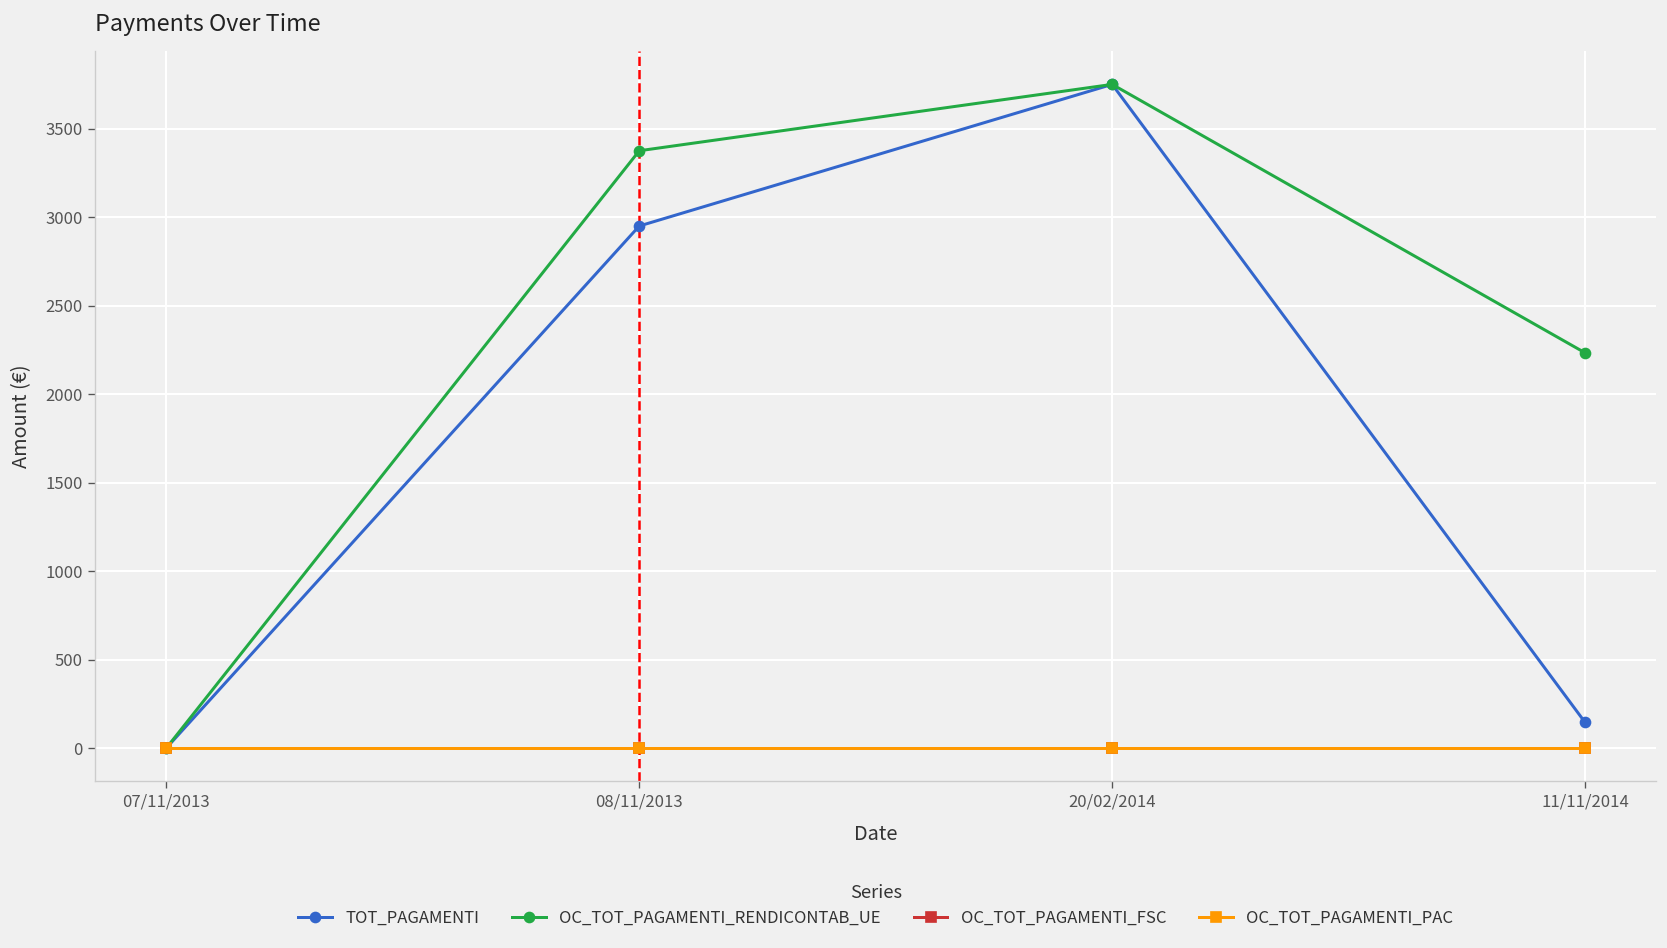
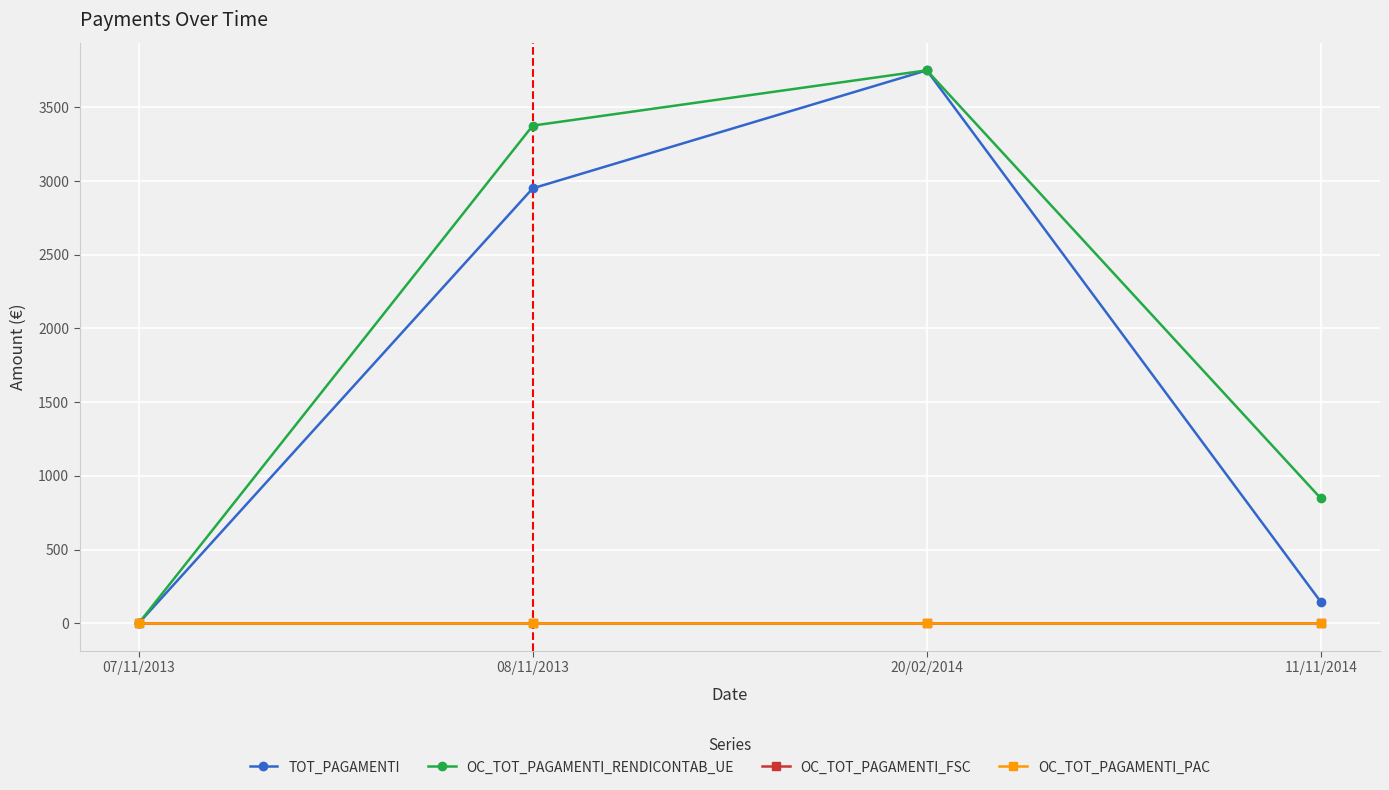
OC_TOT_PAGAMENTI_RENDICONTAB_UE, 11/11/2014: 2230 -> 850
